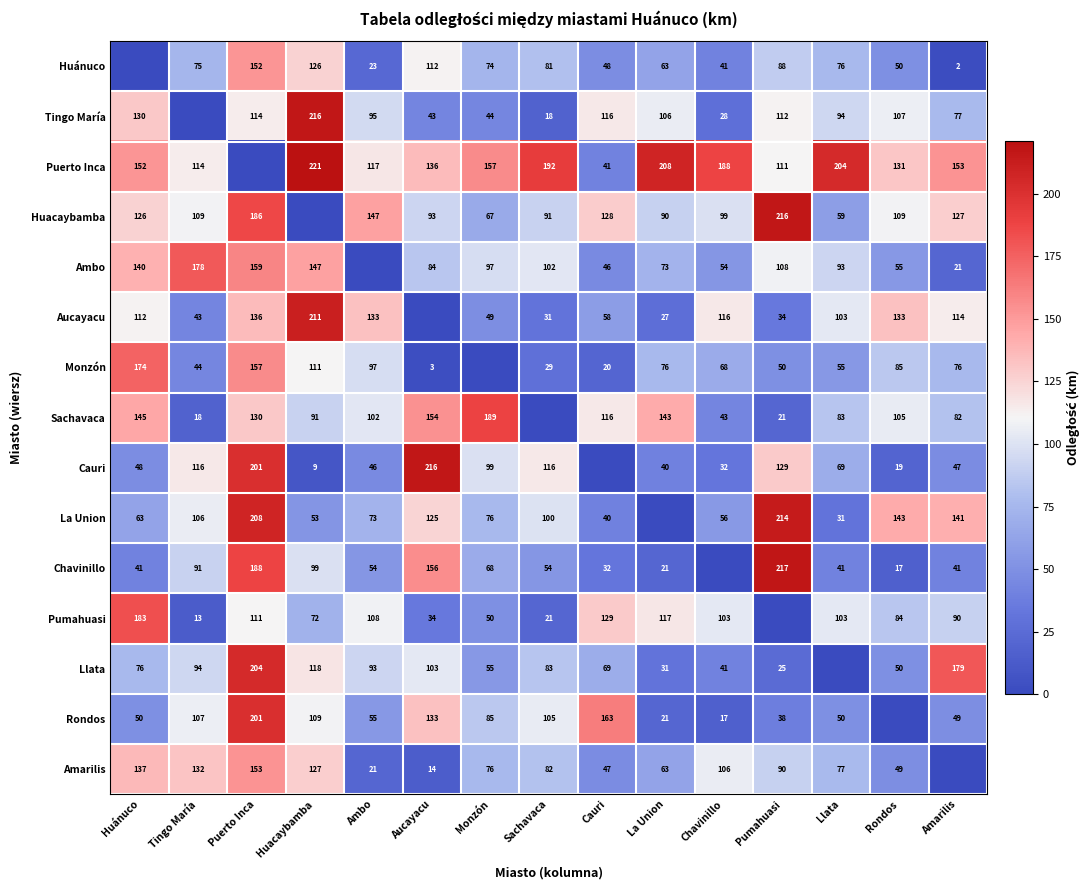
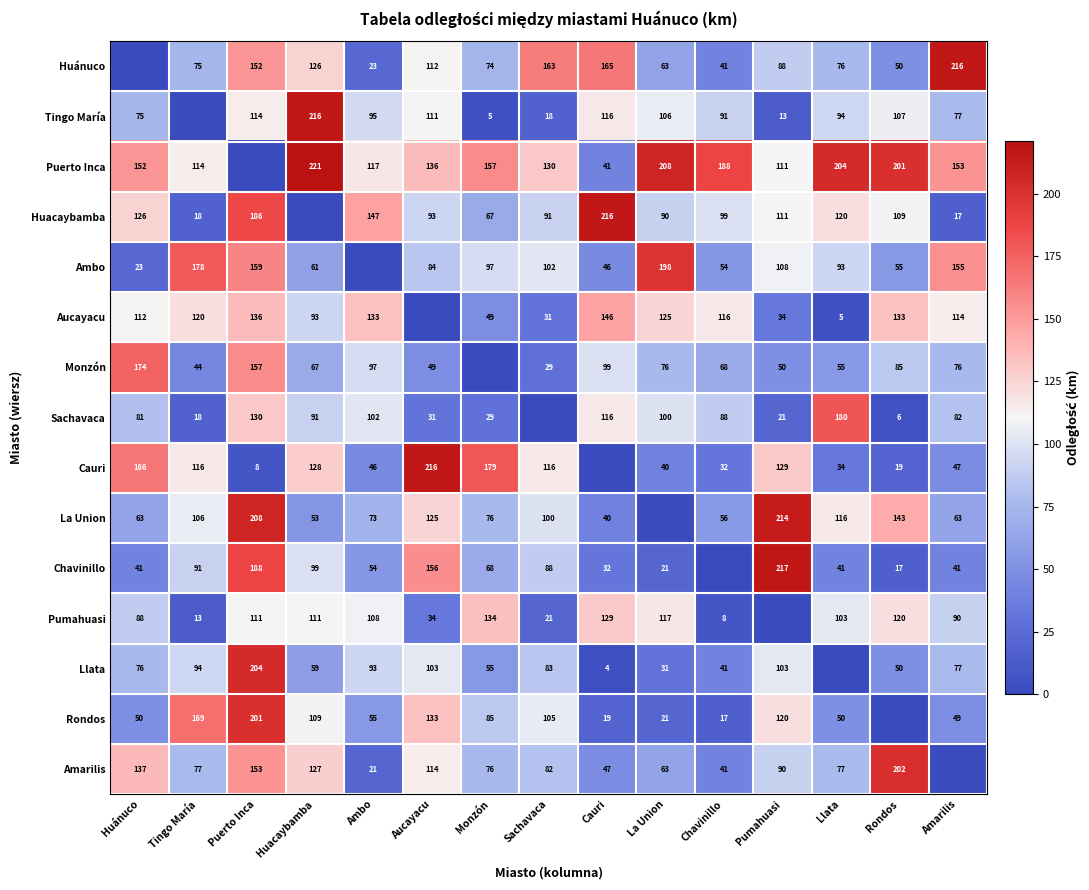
Huánuco, Sachavaca: 81 -> 163
Huánuco, Cauri: 48 -> 165
Huánuco, Amarilis: 2 -> 216
Tingo María, Huánuco: 130 -> 75
Tingo María, Aucayacu: 43 -> 111
Tingo María, Monzón: 44 -> 5
Tingo María, Chavinillo: 28 -> 91
Tingo María, Pumahuasi: 112 -> 13
Puerto Inca, Sachavaca: 192 -> 130
Puerto Inca, Rondos: 131 -> 201
Huacaybamba, Tingo María: 109 -> 18
Huacaybamba, Cauri: 128 -> 216
Huacaybamba, Pumahuasi: 216 -> 111
Huacaybamba, Llata: 59 -> 120
Huacaybamba, Amarilis: 127 -> 17
Ambo, Huánuco: 140 -> 23
Ambo, Huacaybamba: 147 -> 61
Ambo, La Union: 73 -> 198
Ambo, Amarilis: 21 -> 155
Aucayacu, Tingo María: 43 -> 120
Aucayacu, Huacaybamba: 211 -> 93
Aucayacu, Cauri: 58 -> 146
Aucayacu, La Union: 27 -> 125
Aucayacu, Llata: 103 -> 5
Monzón, Huacaybamba: 111 -> 67
Monzón, Aucayacu: 3 -> 49
Monzón, Cauri: 20 -> 99
Sachavaca, Huánuco: 145 -> 81
Sachavaca, Aucayacu: 154 -> 31
Sachavaca, Monzón: 189 -> 29
Sachavaca, La Union: 143 -> 100
Sachavaca, Chavinillo: 43 -> 88
Sachavaca, Llata: 83 -> 180
Sachavaca, Rondos: 105 -> 6
Cauri, Huánuco: 48 -> 166
Cauri, Puerto Inca: 201 -> 8
Cauri, Huacaybamba: 9 -> 128
Cauri, Monzón: 99 -> 179
Cauri, Llata: 69 -> 34
La Union, Llata: 31 -> 116
La Union, Amarilis: 141 -> 63
Chavinillo, Sachavaca: 54 -> 88
Pumahuasi, Huánuco: 183 -> 88
Pumahuasi, Huacaybamba: 72 -> 111
Pumahuasi, Monzón: 50 -> 134
Pumahuasi, Chavinillo: 103 -> 8
Pumahuasi, Rondos: 84 -> 120
Llata, Huacaybamba: 118 -> 59
Llata, Cauri: 69 -> 4
Llata, Pumahuasi: 25 -> 103
Llata, Amarilis: 179 -> 77
Rondos, Tingo María: 107 -> 169
Rondos, Cauri: 163 -> 19
Rondos, Pumahuasi: 38 -> 120
Amarilis, Tingo María: 132 -> 77
Amarilis, Aucayacu: 14 -> 114
Amarilis, Chavinillo: 106 -> 41
Amarilis, Rondos: 49 -> 202
